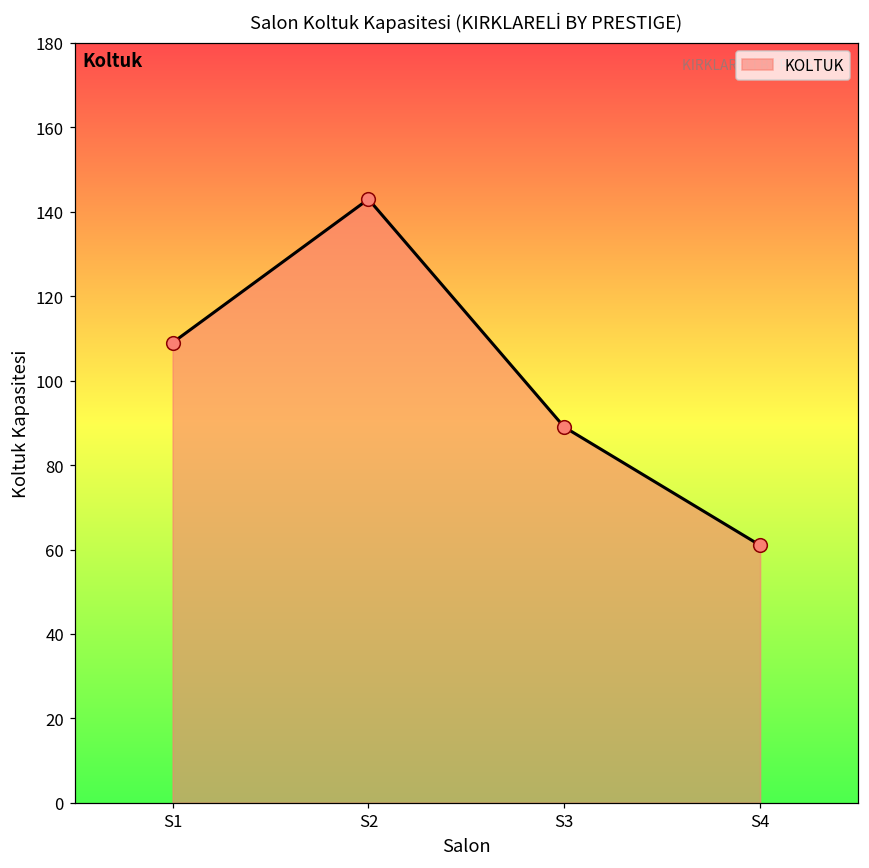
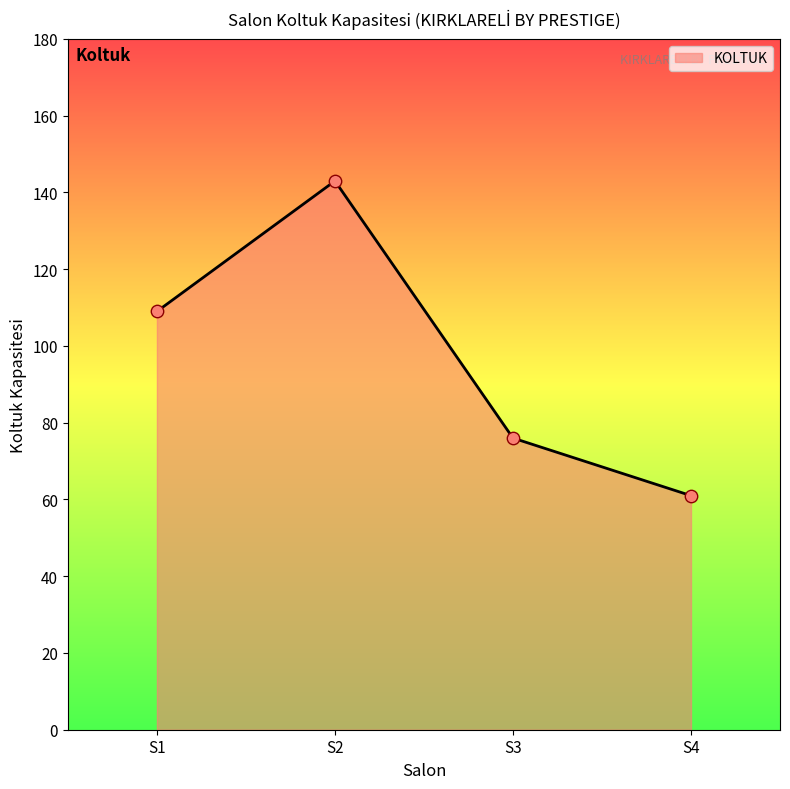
S3: 89 -> 76
